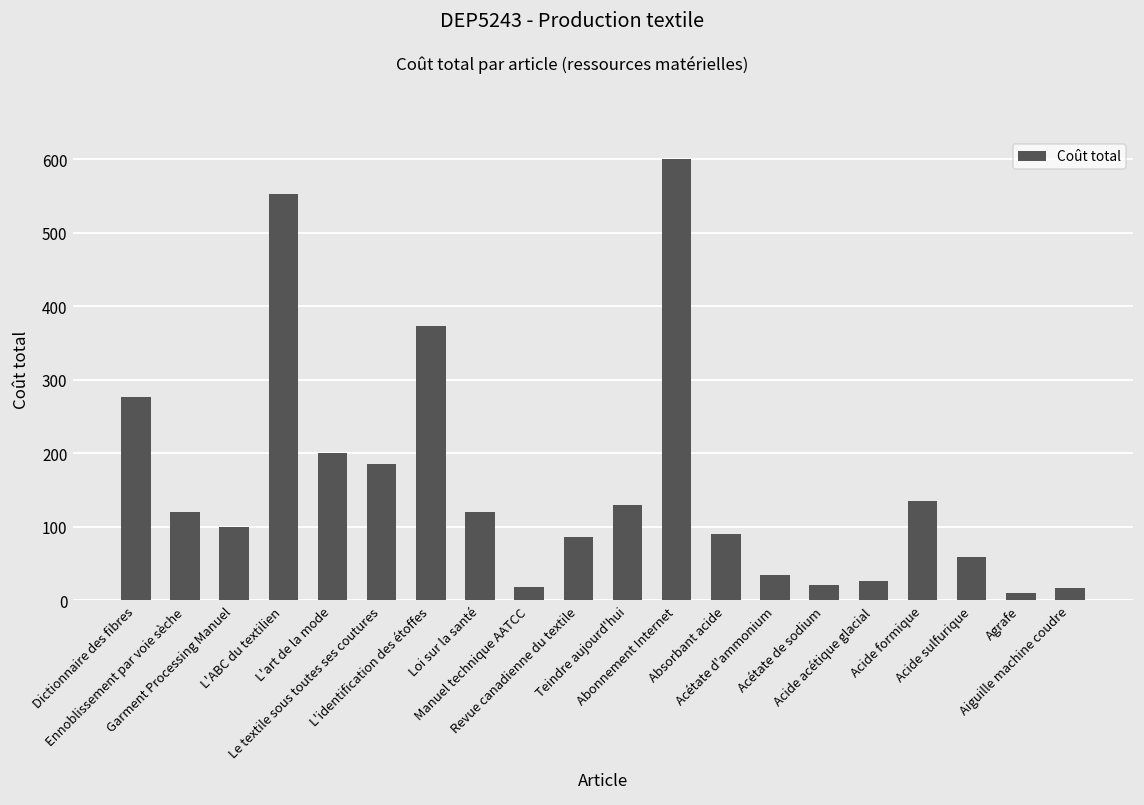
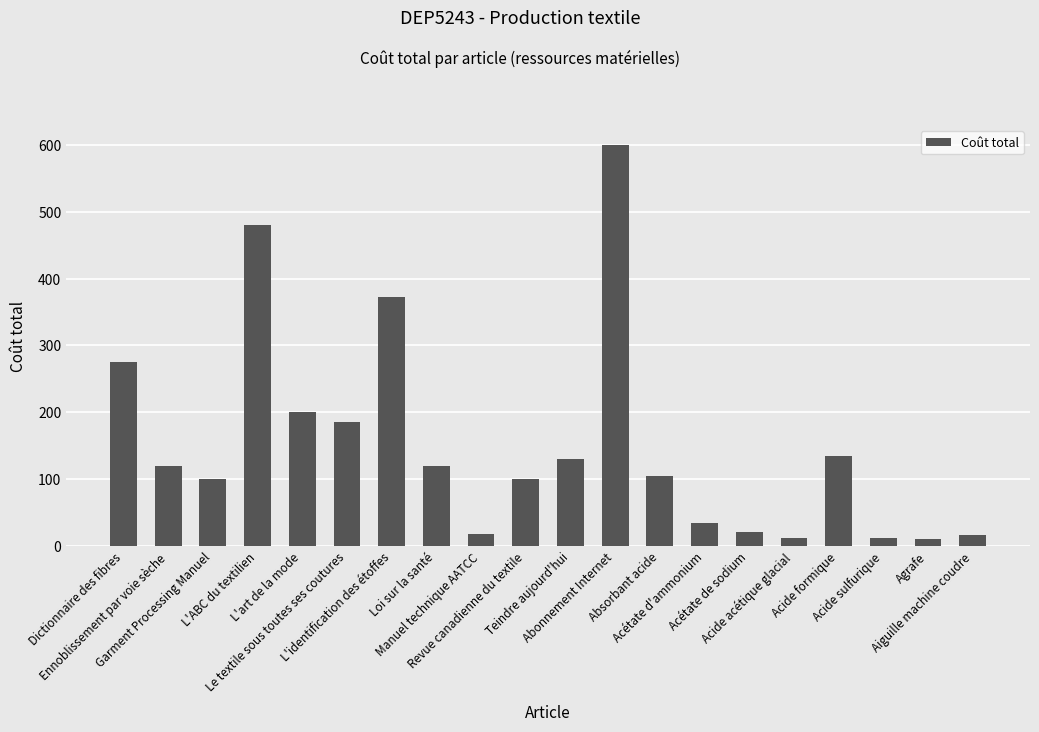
L'ABC du textilien: 550 -> 480
Revue canadienne du textile: 90 -> 100
Absorbant acide: 90 -> 110
Acide acétique glacial: 30 -> 10
Acide sulfurique: 60 -> 10
